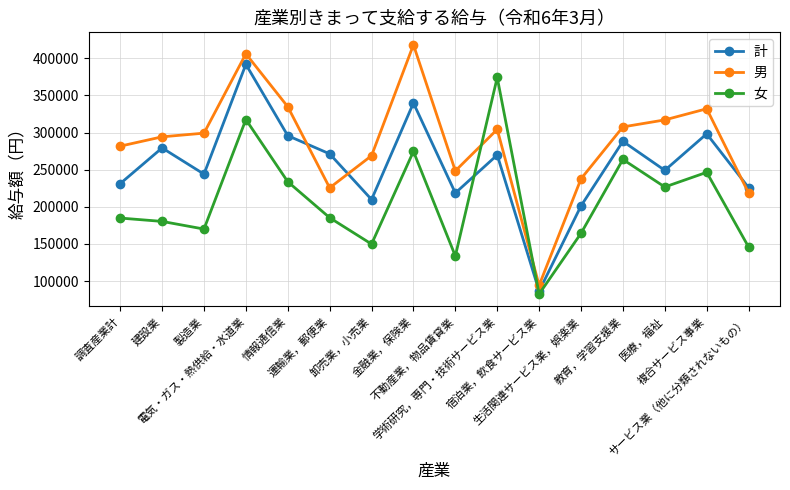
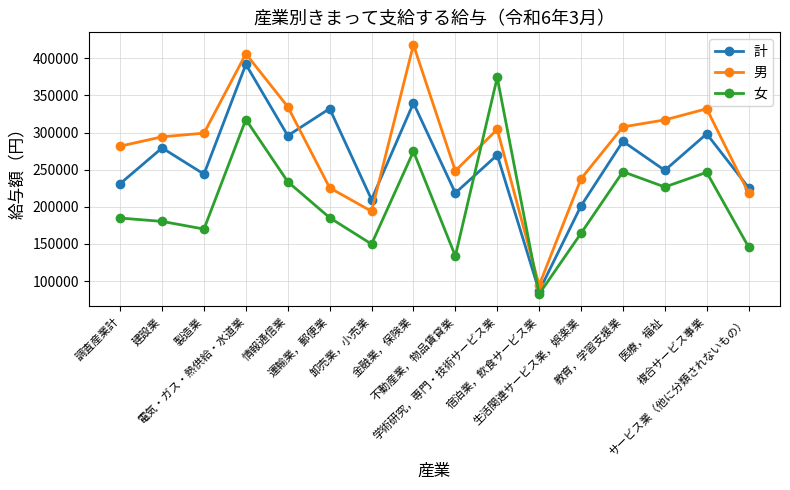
計, 運輸業，郵便業: 270000 -> 330000
男, 卸売業，小売業: 270000 -> 190000
女, 教育，学習支援業: 260000 -> 250000
